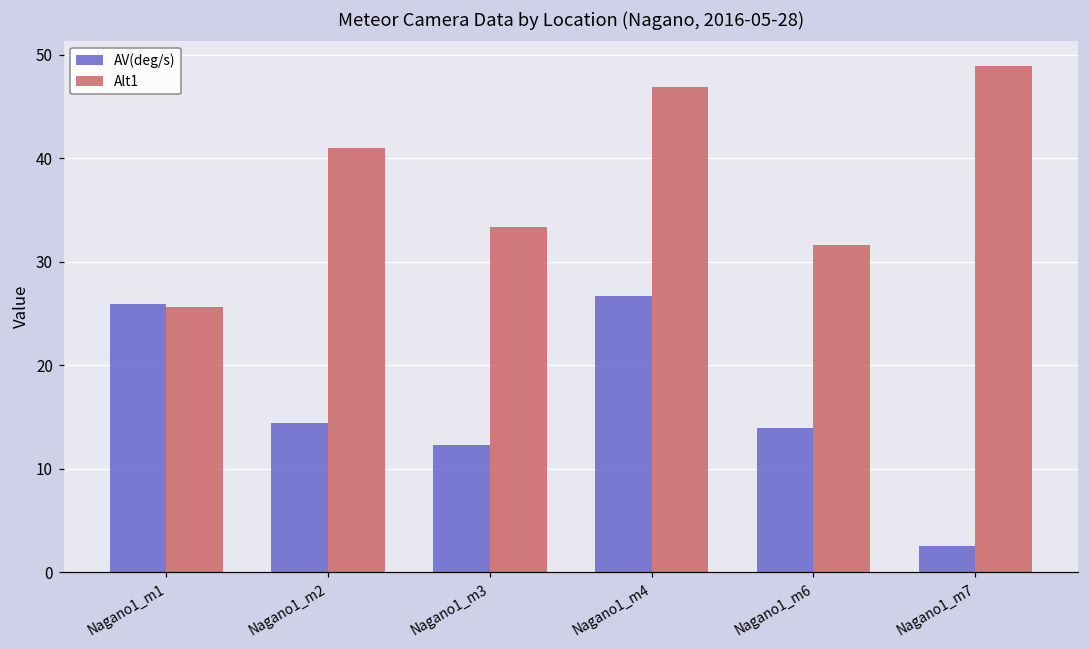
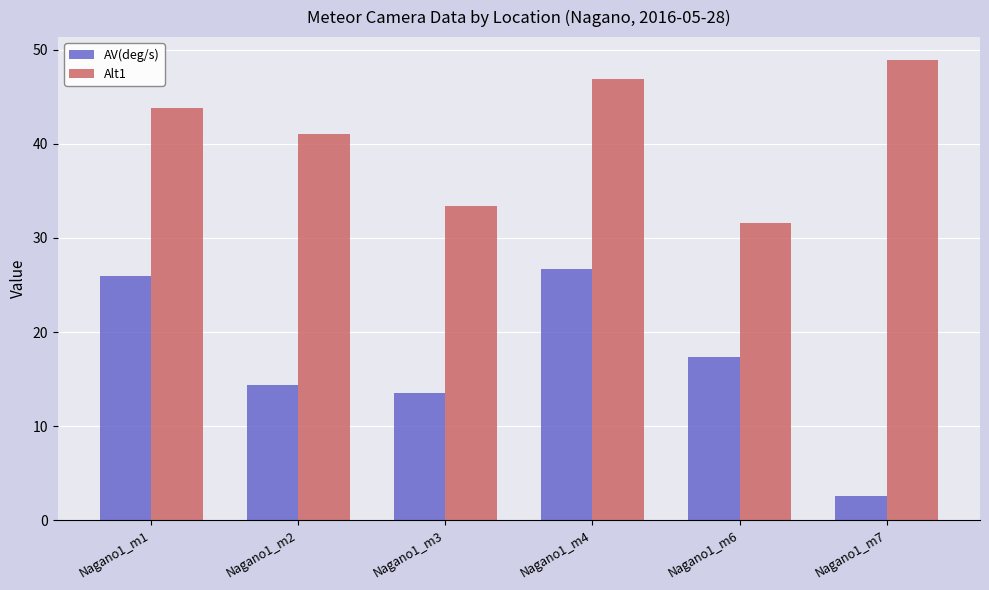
Alt1, Nagano1_m1: 26 -> 44
AV(deg/s), Nagano1_m3: 12 -> 13
AV(deg/s), Nagano1_m6: 14 -> 17
